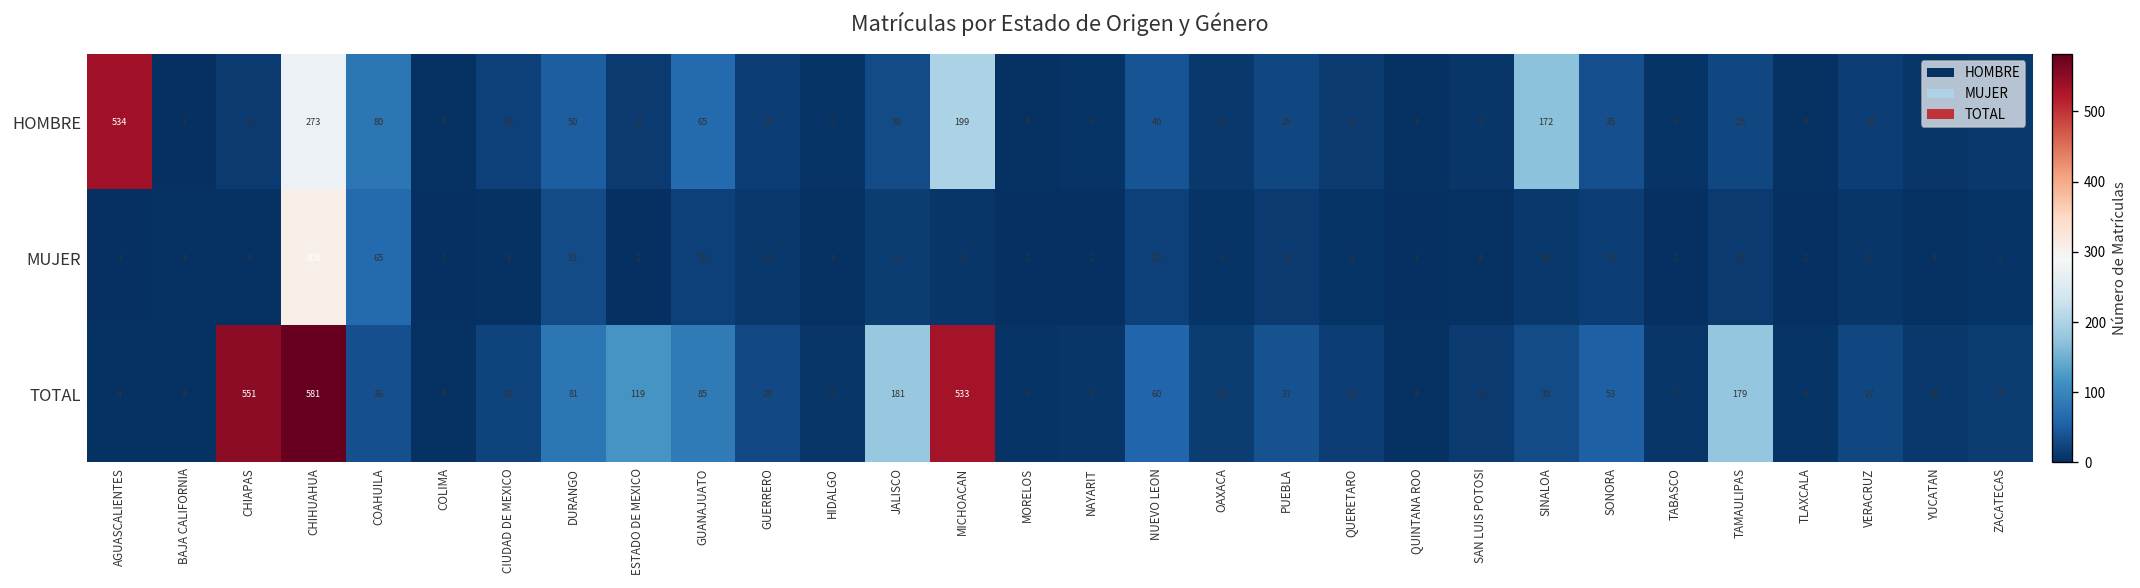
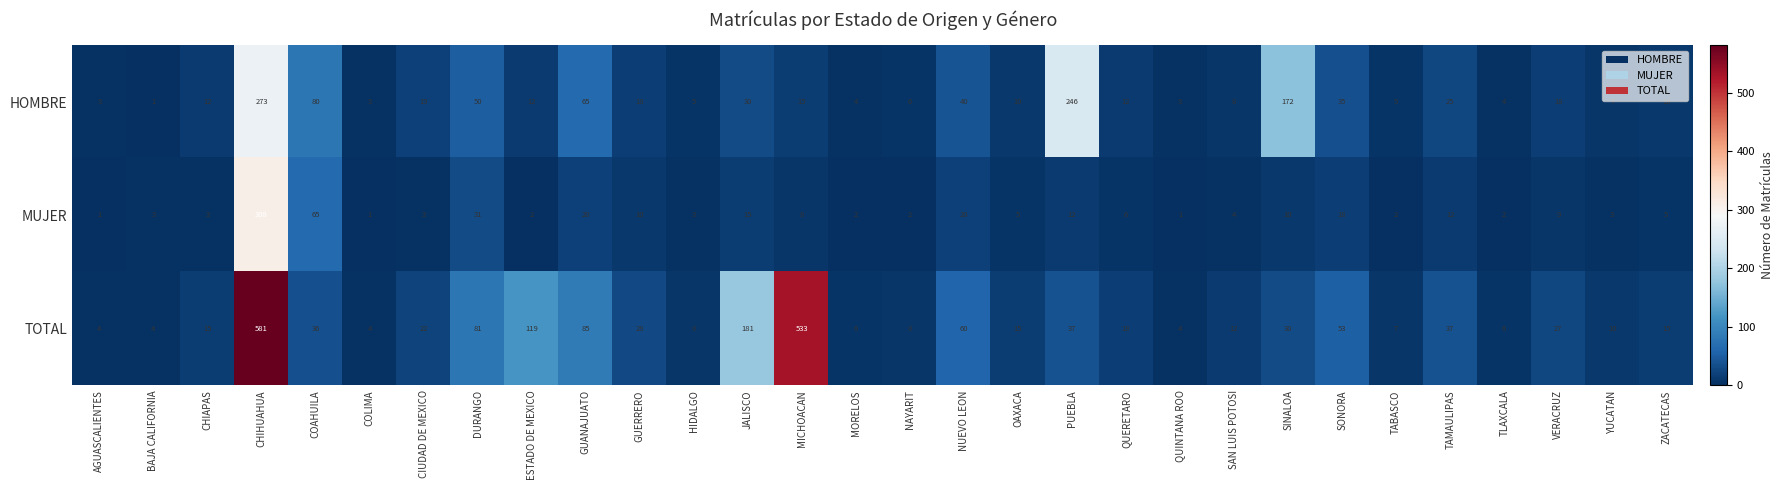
HOMBRE, AGUASCALIENTES: 534 -> 3
HOMBRE, MICHOACAN: 199 -> 15
HOMBRE, PUEBLA: 25 -> 246
TOTAL, CHIAPAS: 551 -> 15
TOTAL, TAMAULIPAS: 179 -> 37
